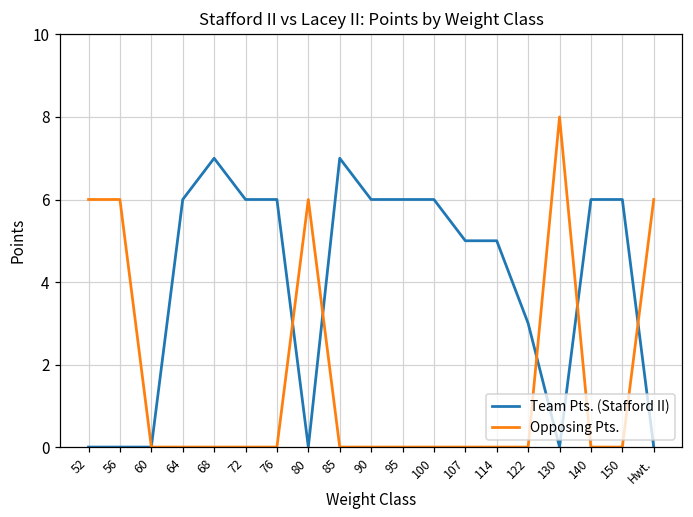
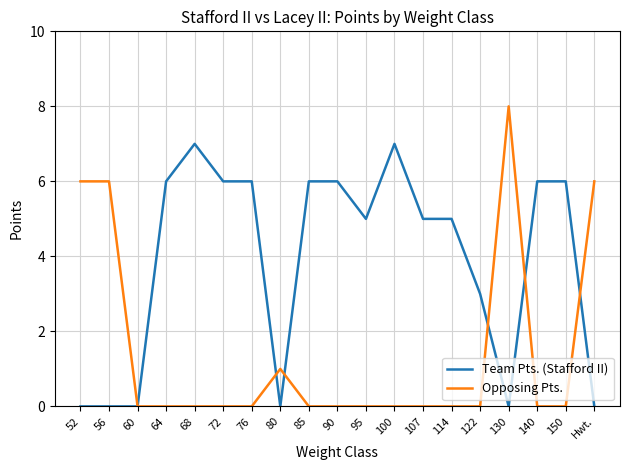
Opposing Pts., 80: 6 -> 1
Team Pts. (Stafford II), 85: 7 -> 6
Team Pts. (Stafford II), 95: 6 -> 5
Team Pts. (Stafford II), 100: 6 -> 7
